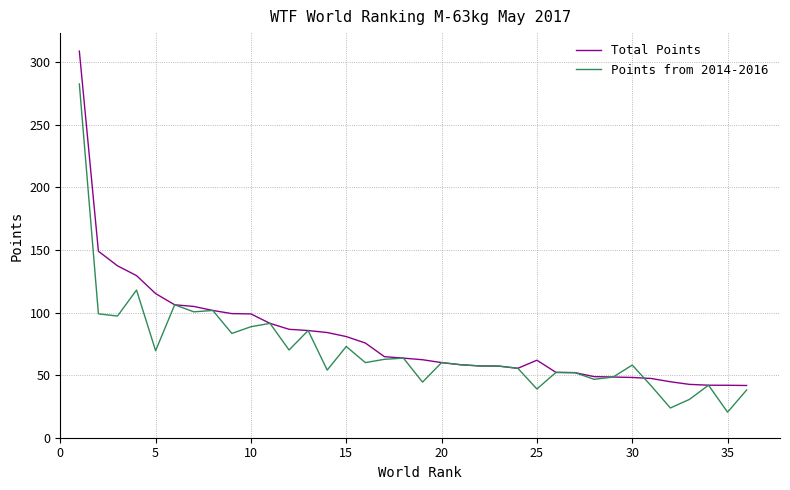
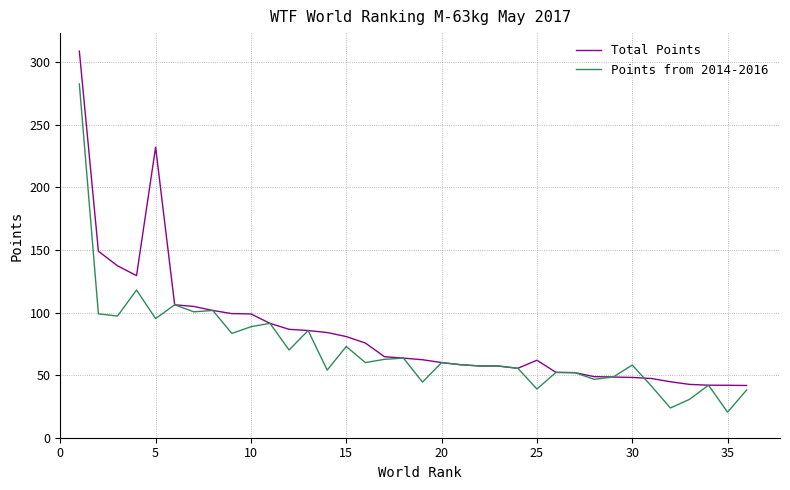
Total Points, 5: 115 -> 232
Points from 2014-2016, 5: 69 -> 95
